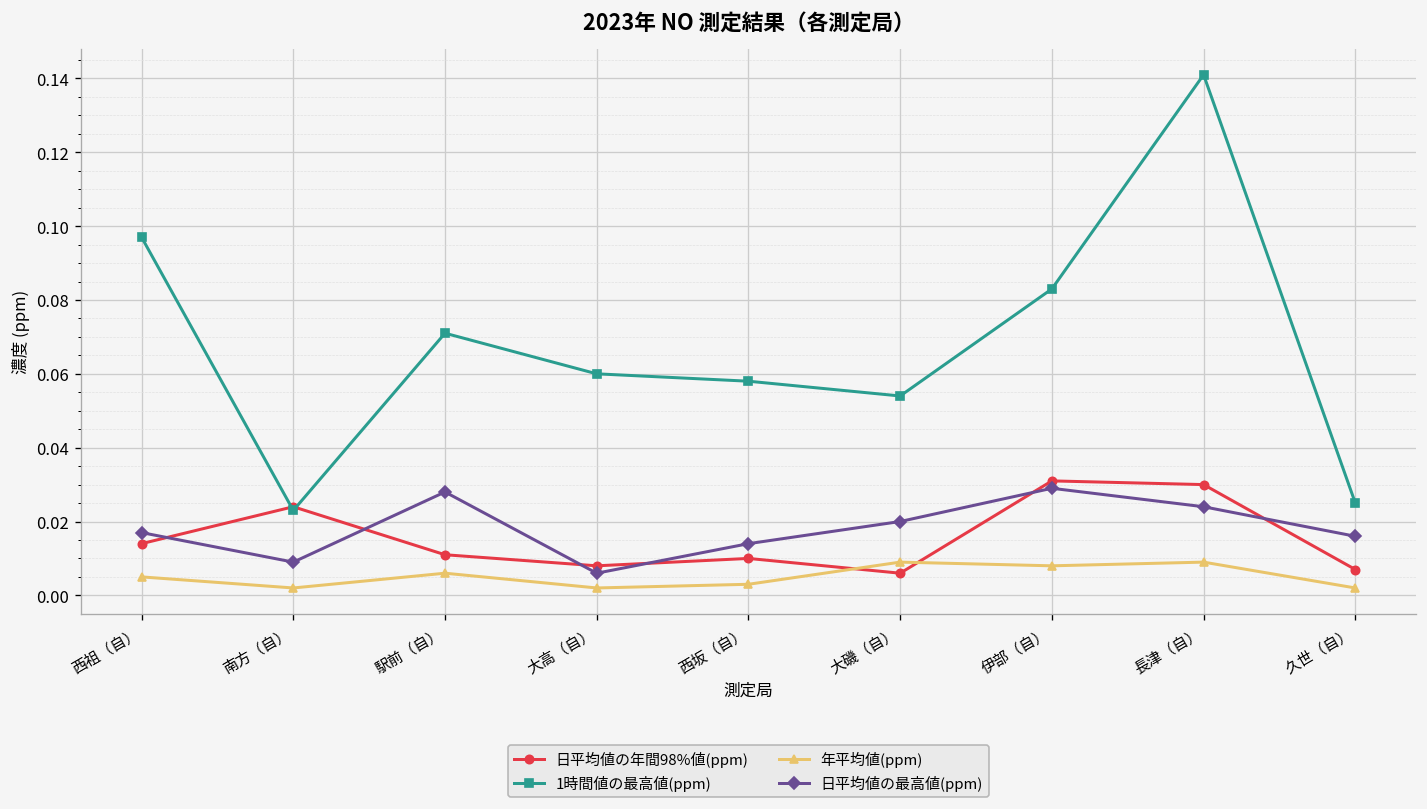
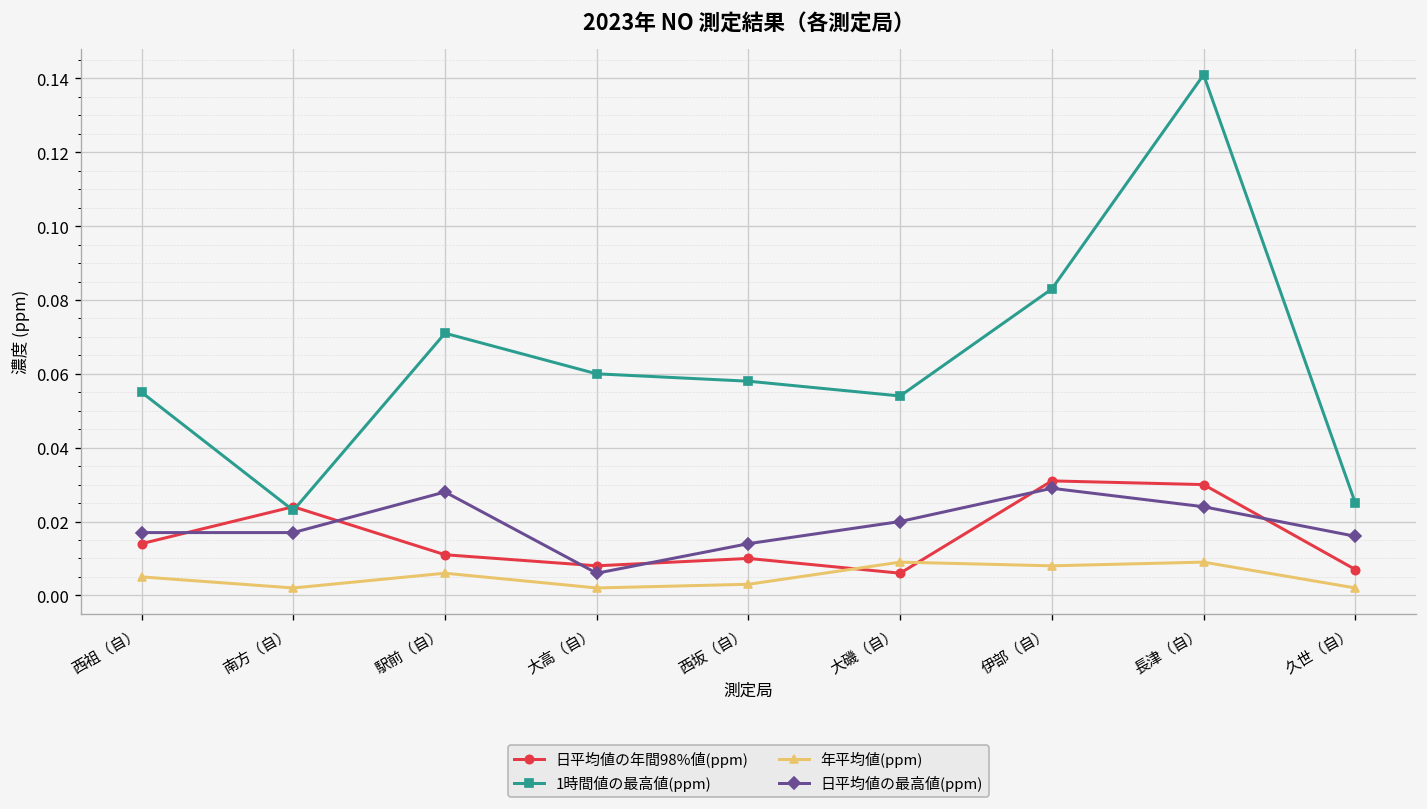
1時間値の最高値(ppm), 西祖（自）: 0.097 -> 0.055
日平均値の最高値(ppm), 南方（自）: 0.009 -> 0.017
